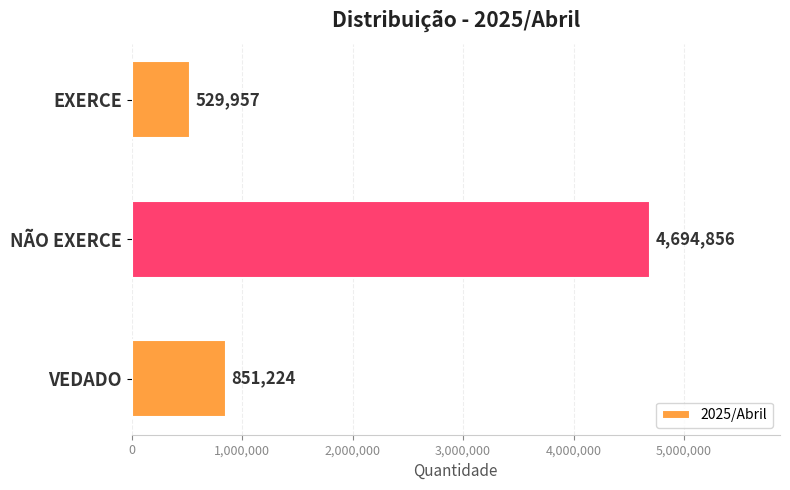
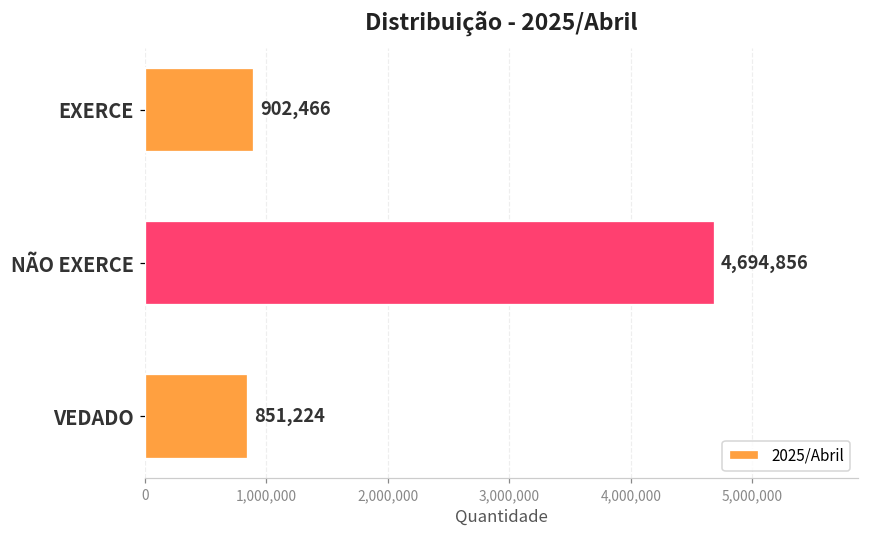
EXERCE: 529,957 -> 902,466
